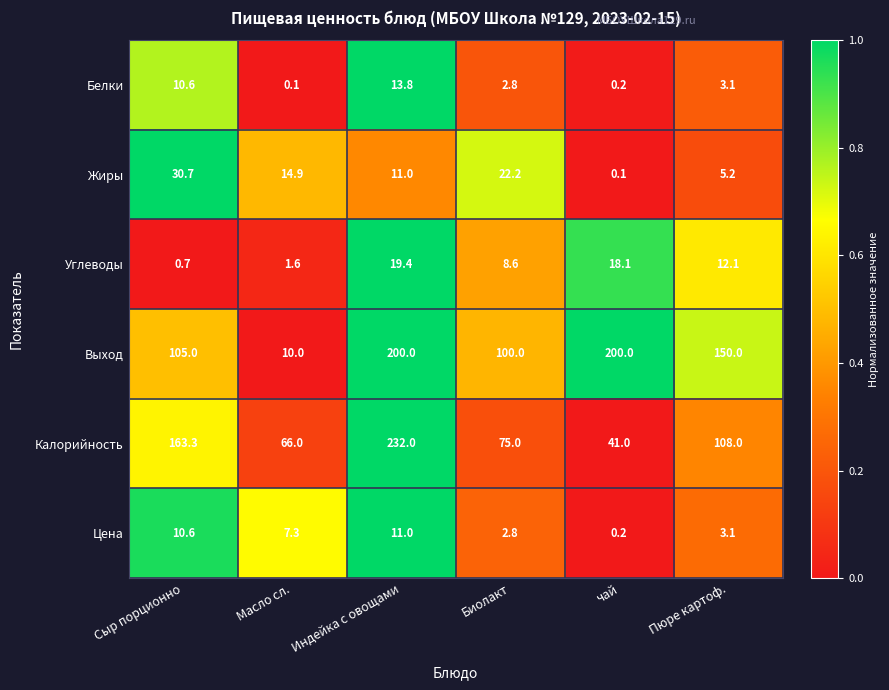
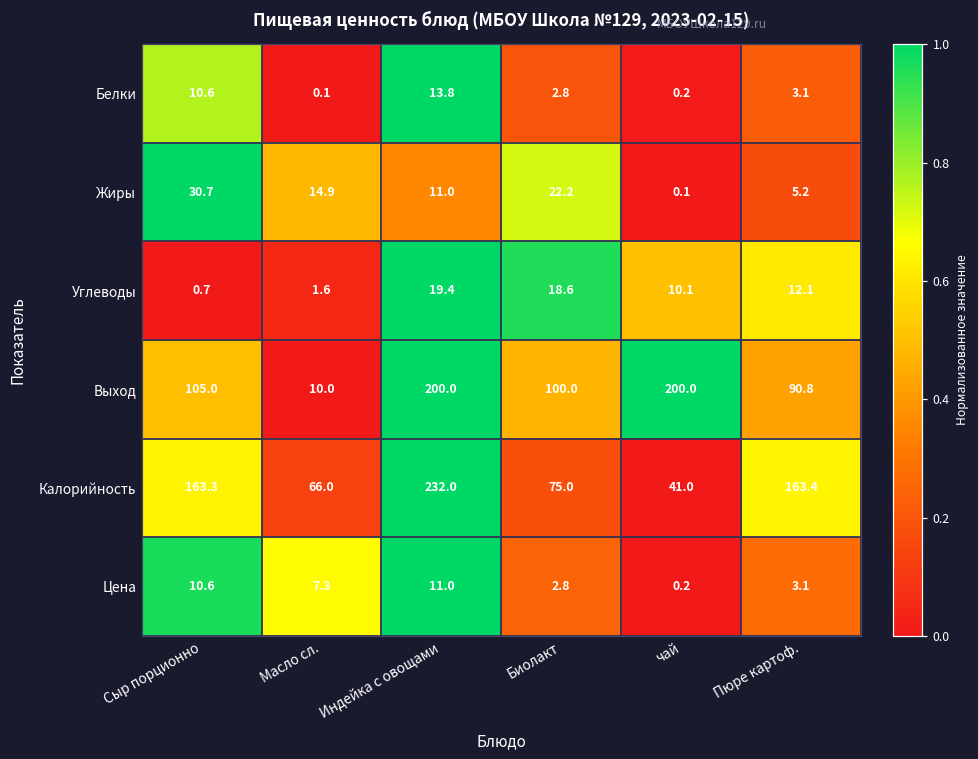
Углеводы, Биолакт: 8.6 -> 18.6
Углеводы, чай: 18.1 -> 10.1
Выход, Пюре картоф.: 150.0 -> 90.8
Калорийность, Пюре картоф.: 108.0 -> 163.4
